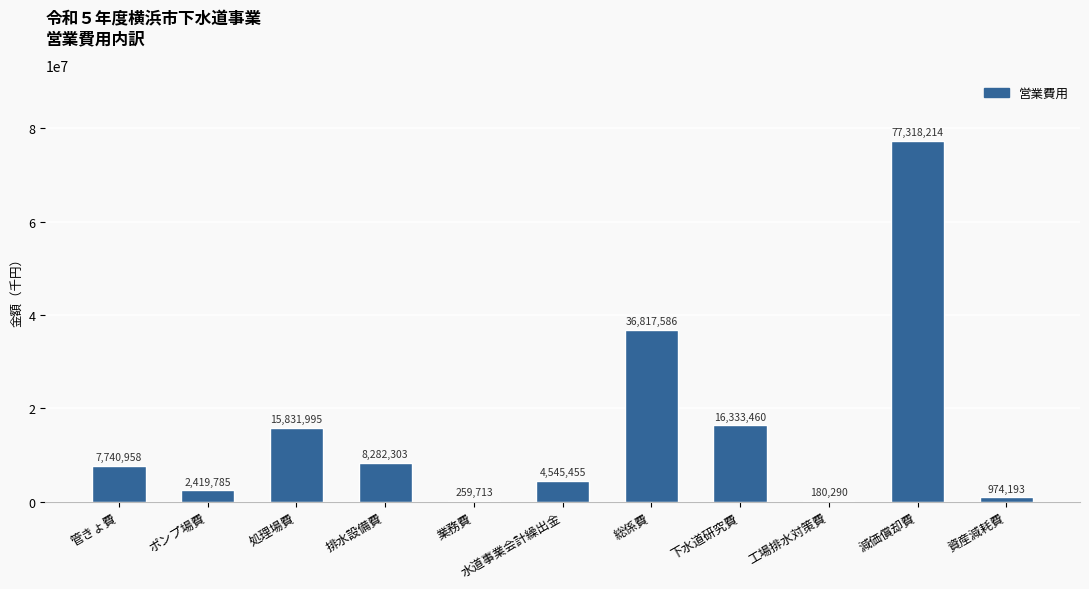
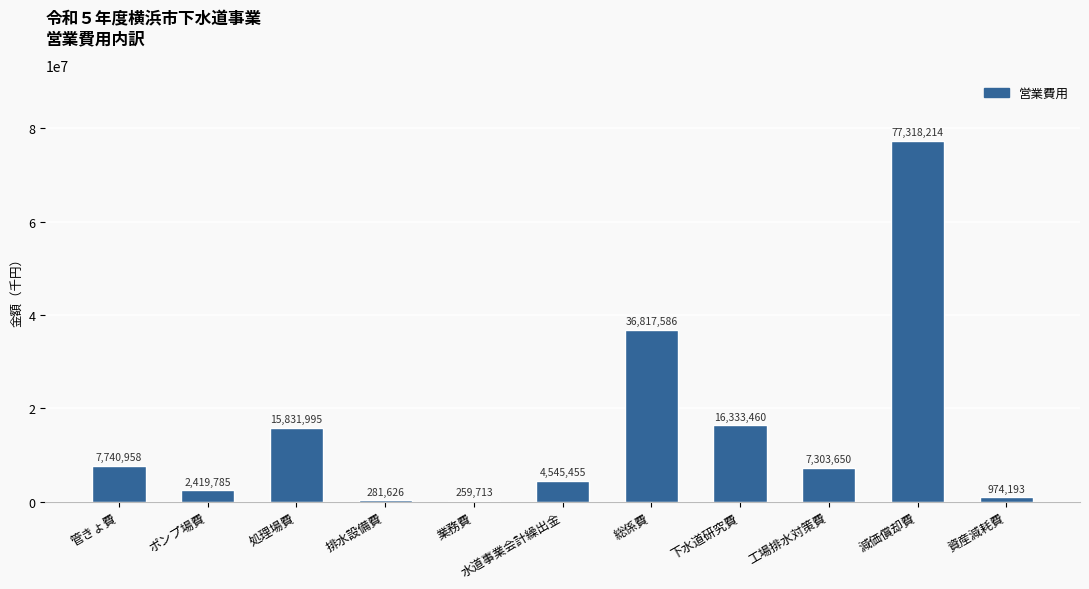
排水設備費: 8,282,303 -> 281,626
工場排水対策費: 180,290 -> 7,303,650
